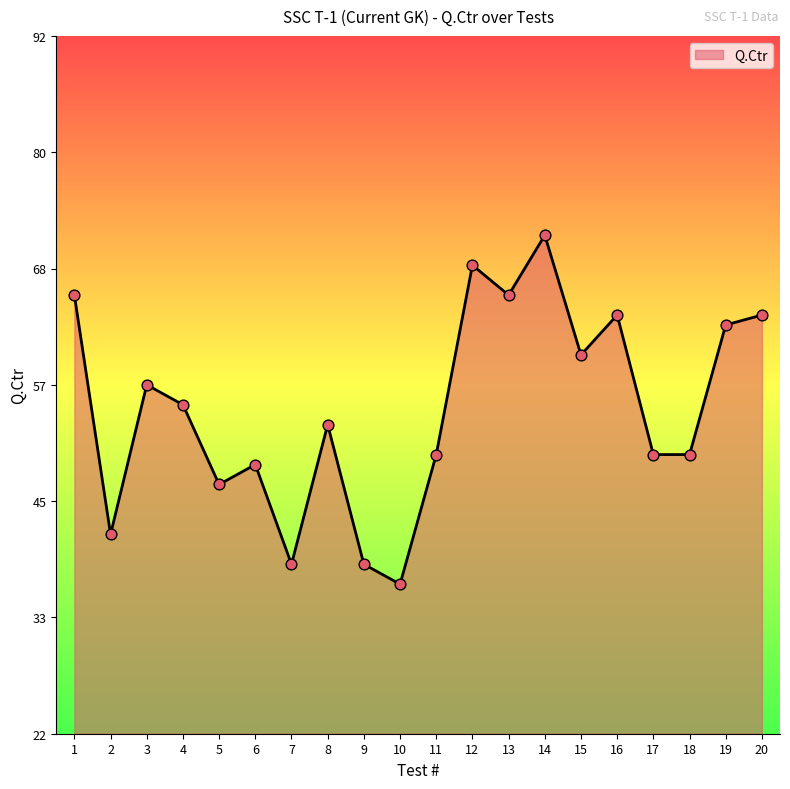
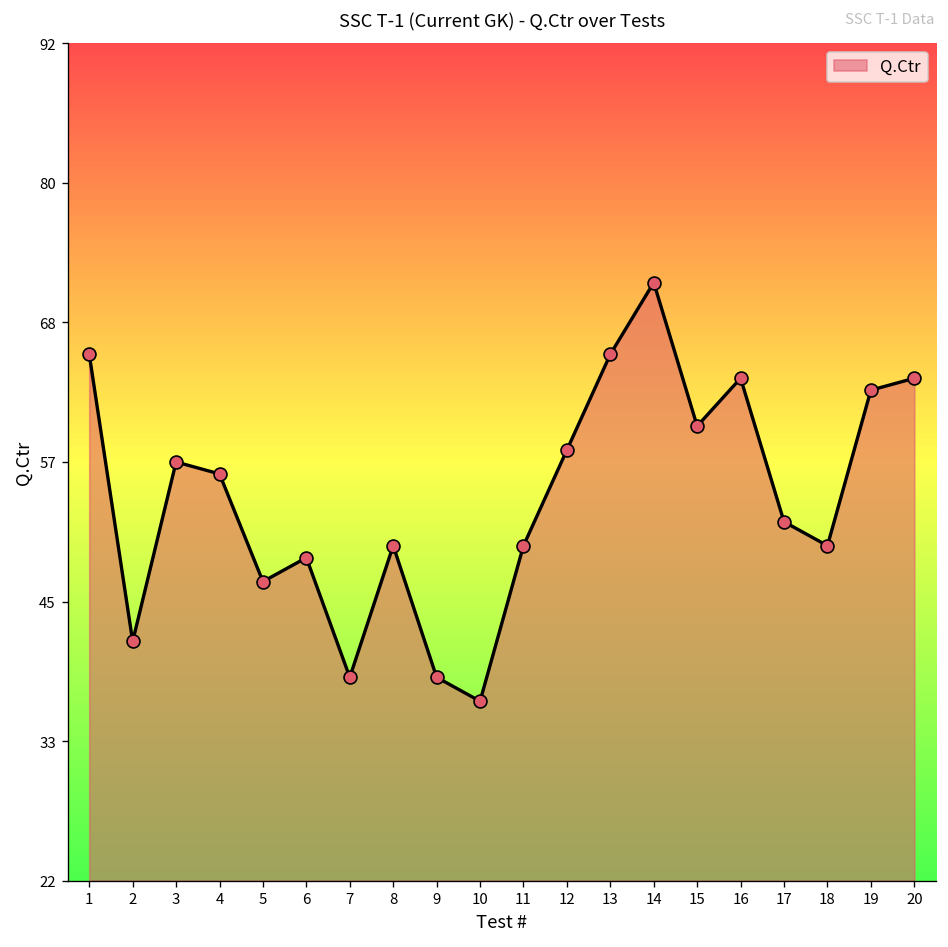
4: 55 -> 56
8: 53 -> 50
12: 69 -> 58
17: 50 -> 52
